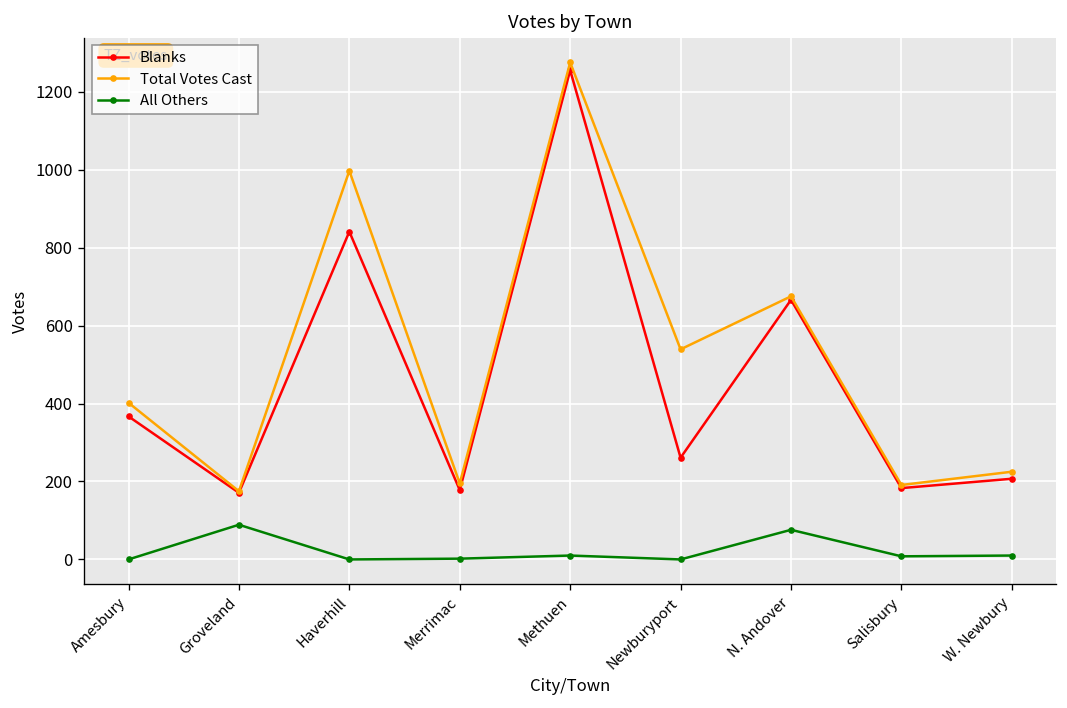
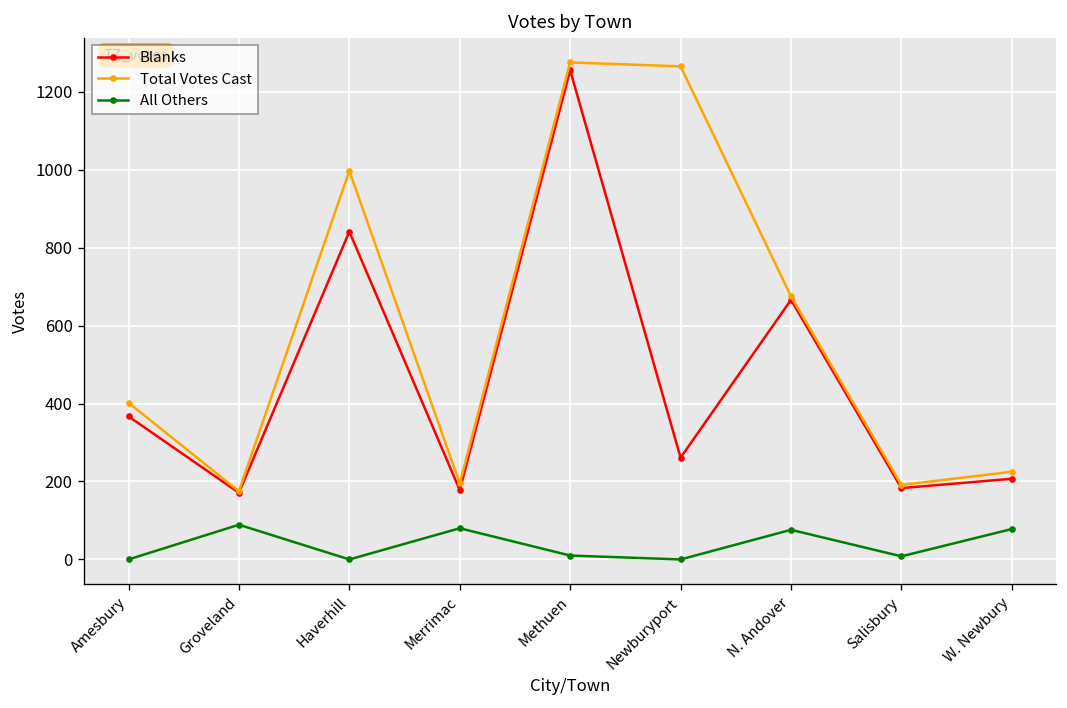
All Others, Merrimac: 0 -> 80
Total Votes Cast, Newburyport: 540 -> 1270
All Others, W. Newbury: 10 -> 80
